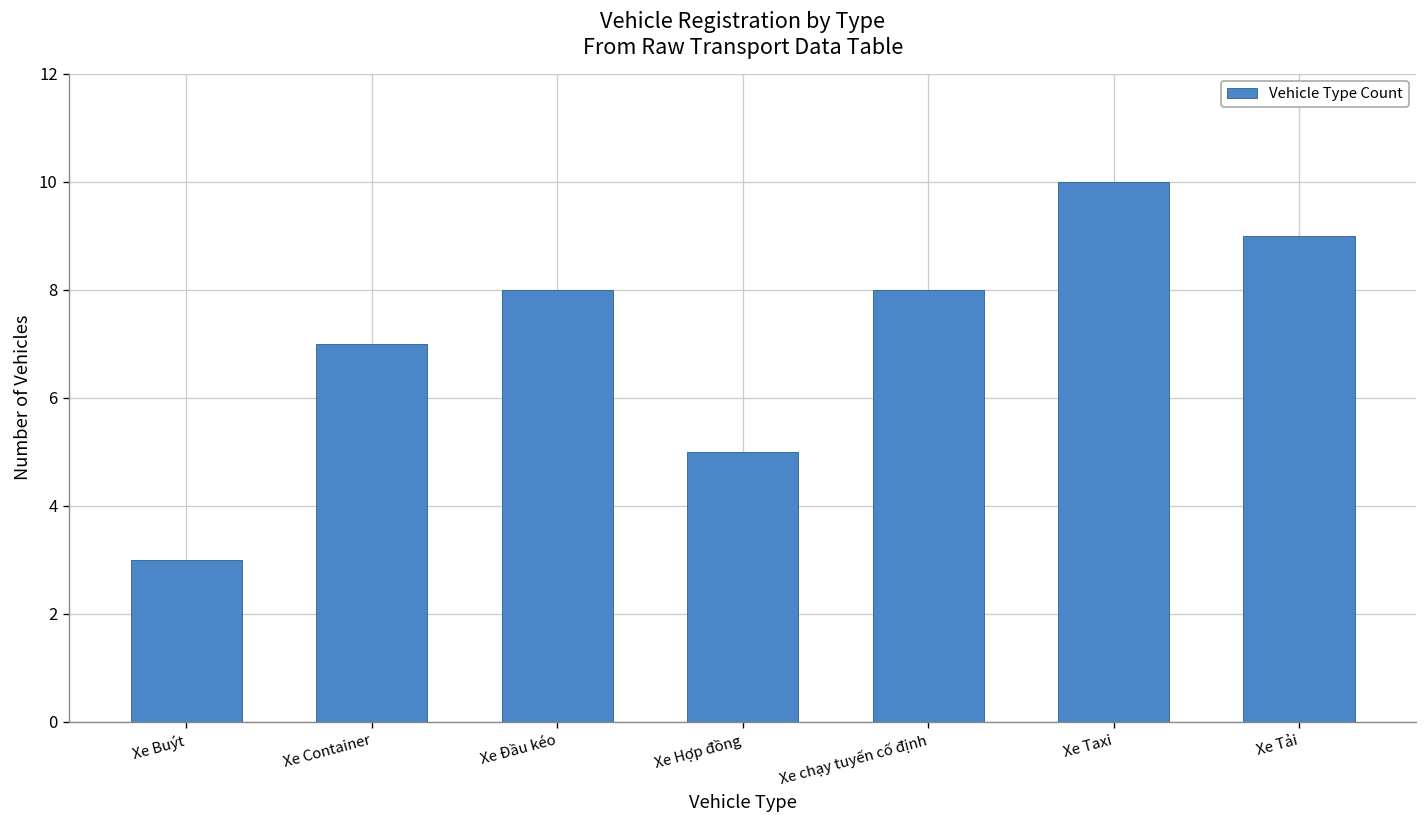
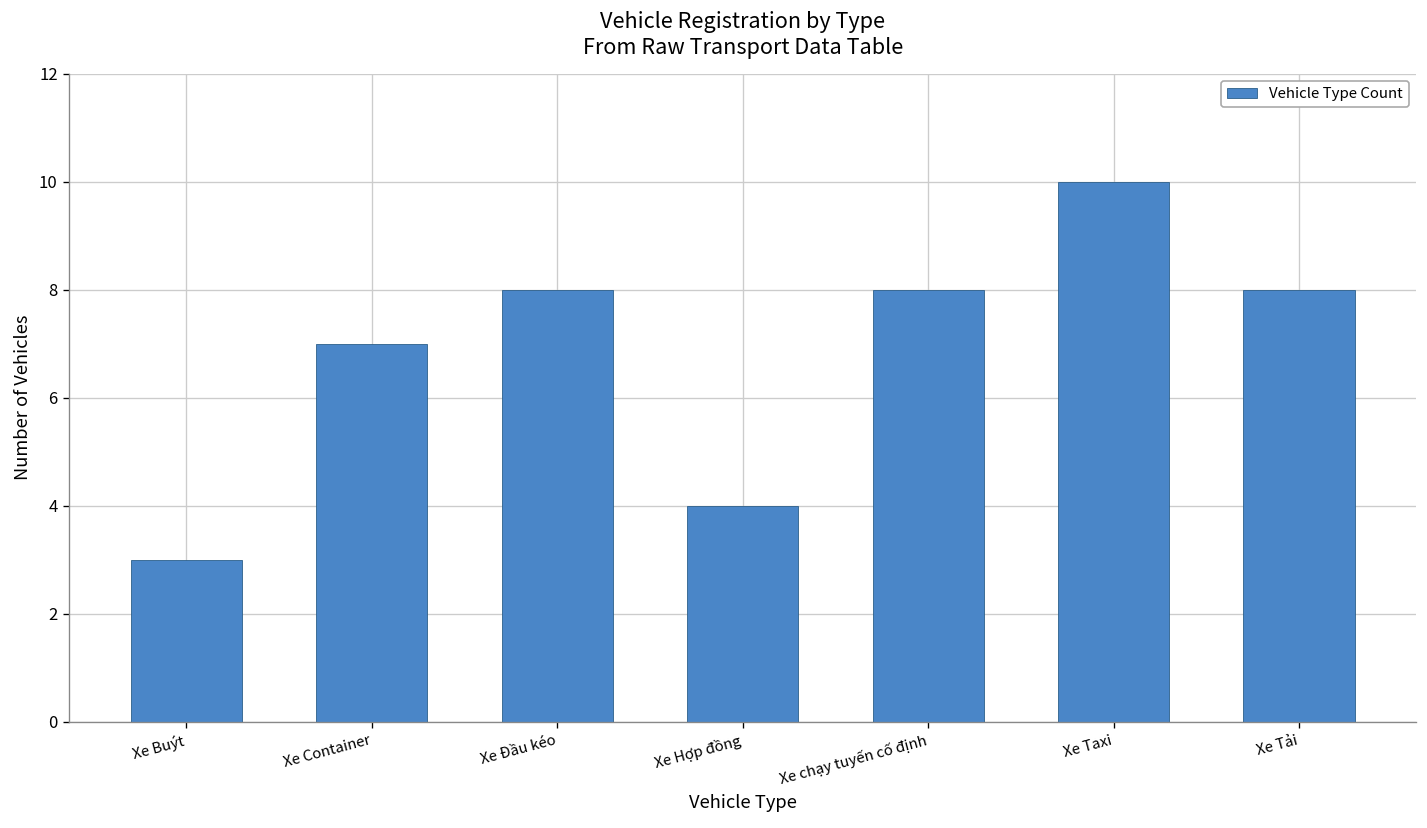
Xe Hợp đồng: 5 -> 4
Xe Tải: 9 -> 8
